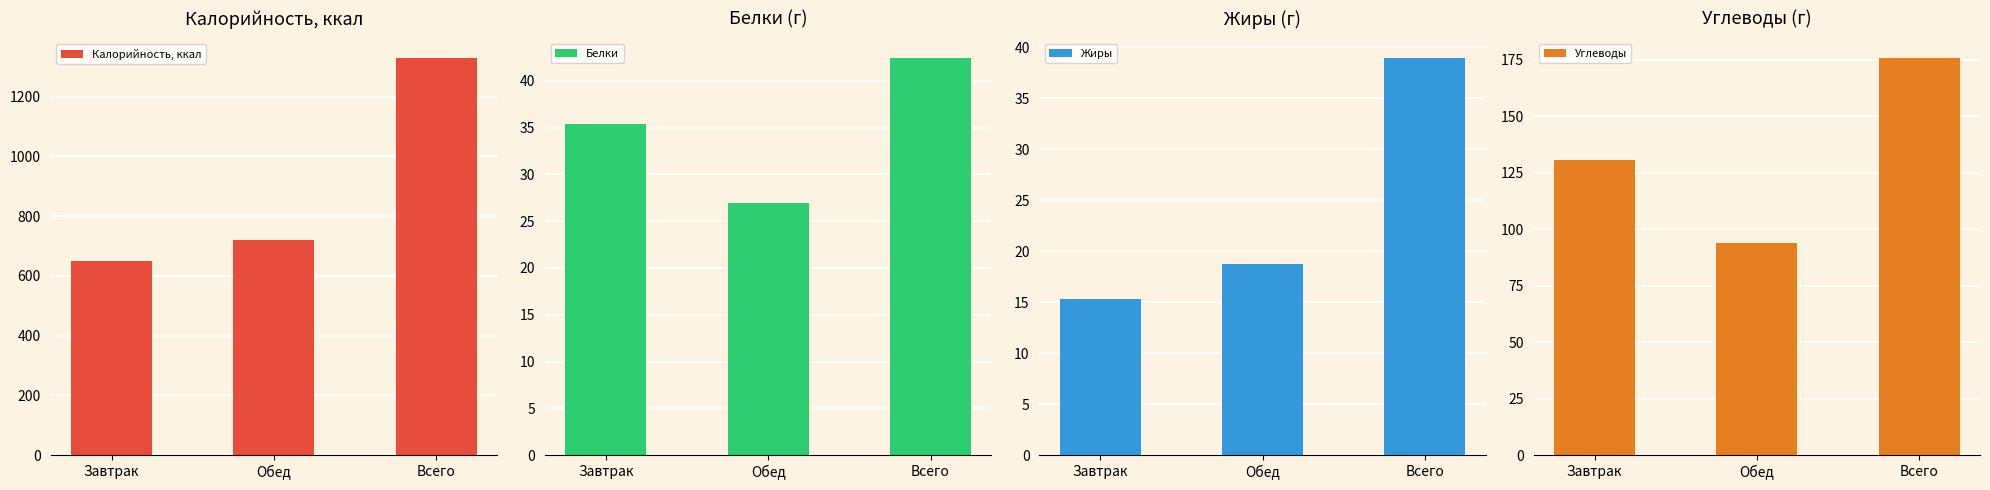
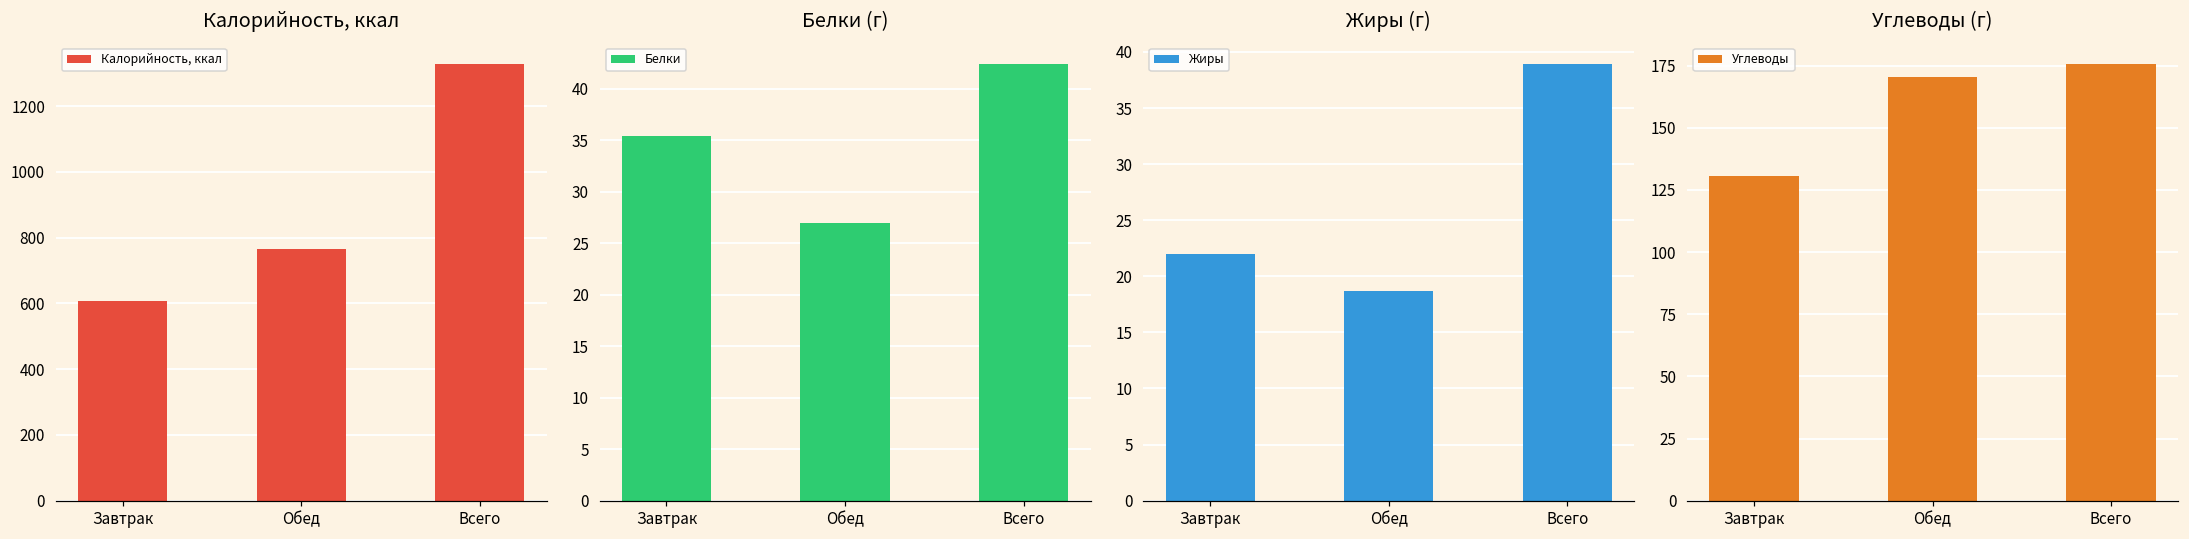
Калорийность, ккал, Завтрак: 650 -> 610
Калорийность, ккал, Обед: 720 -> 770
Жиры (г), Завтрак: 15.4 -> 22.0
Углеводы (г), Обед: 94 -> 171
